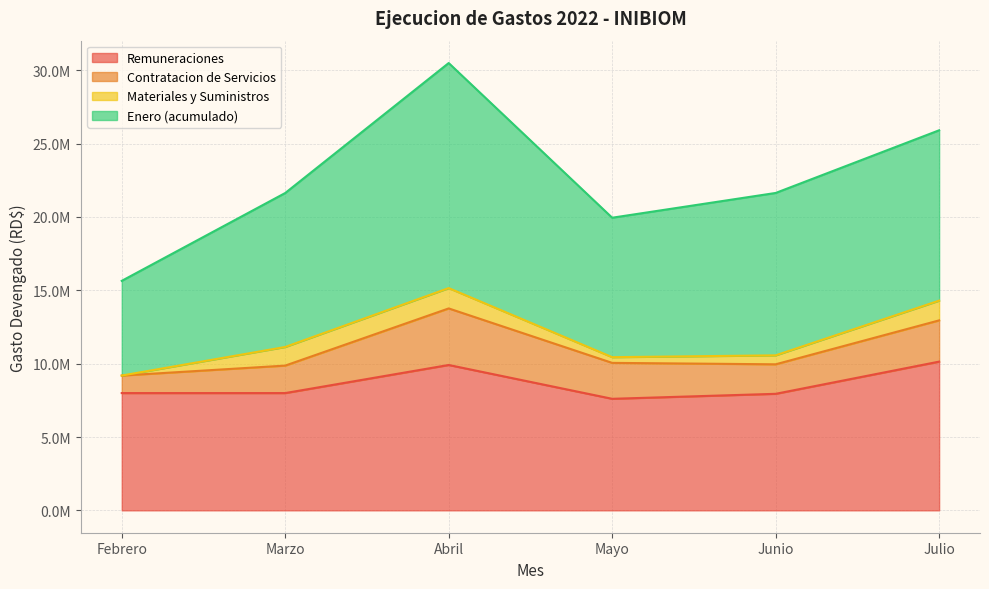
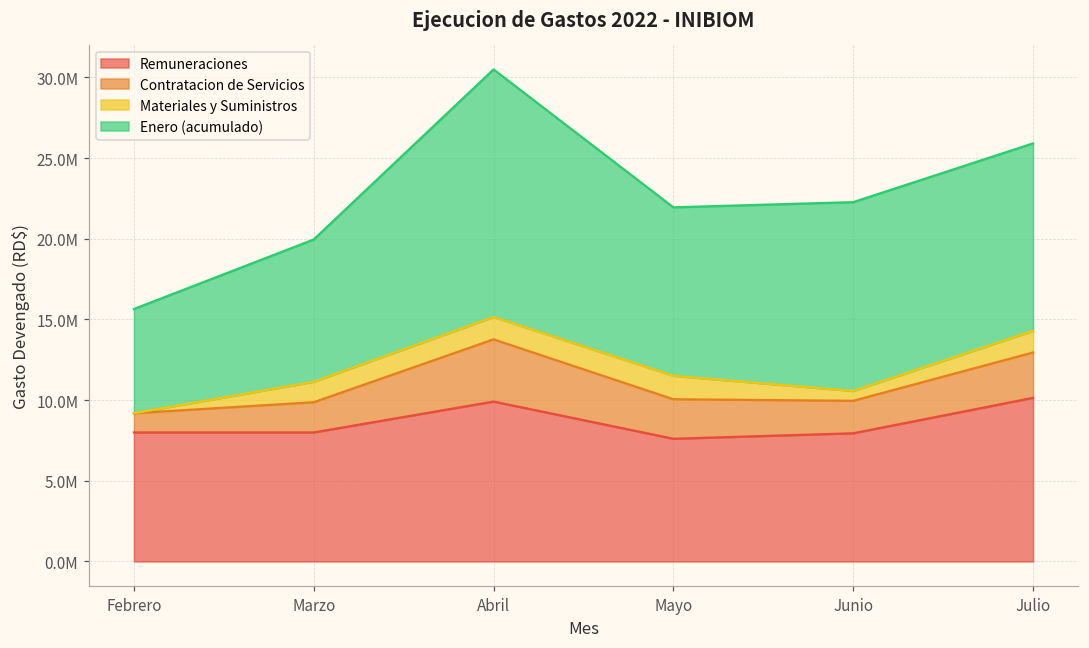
Enero (acumulado), Marzo: 10500000 -> 8800000
Materiales y Suministros, Mayo: 400000 -> 1500000
Enero (acumulado), Mayo: 9500000 -> 10400000
Enero (acumulado), Junio: 11100000 -> 11700000
